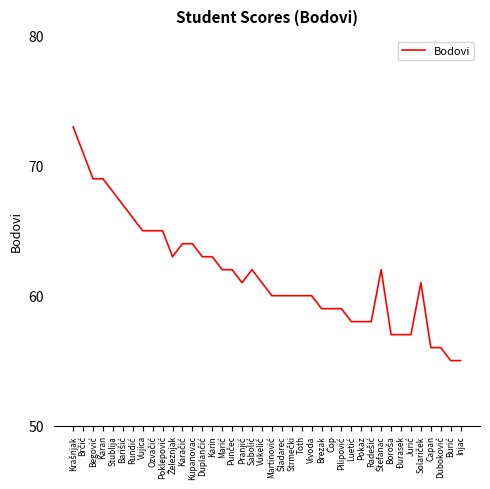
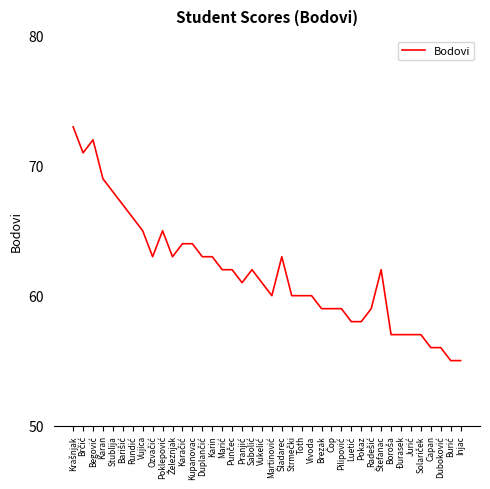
Begović: 69 -> 72
Ozvačić: 65 -> 63
Šladarec: 60 -> 63
Radešić: 58 -> 59
Solariček: 61 -> 57
